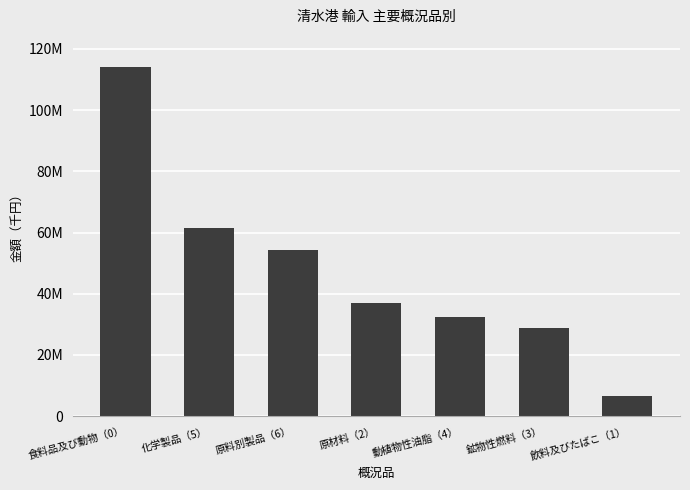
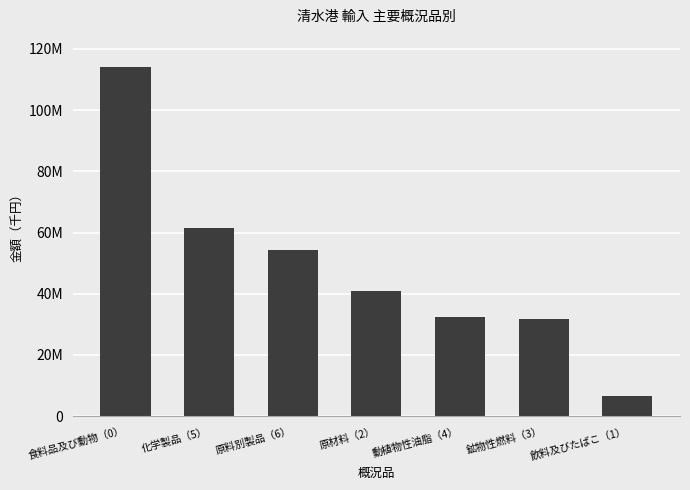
原材料（2）: 37000000 -> 41000000
鉱物性燃料（3）: 29000000 -> 32000000
